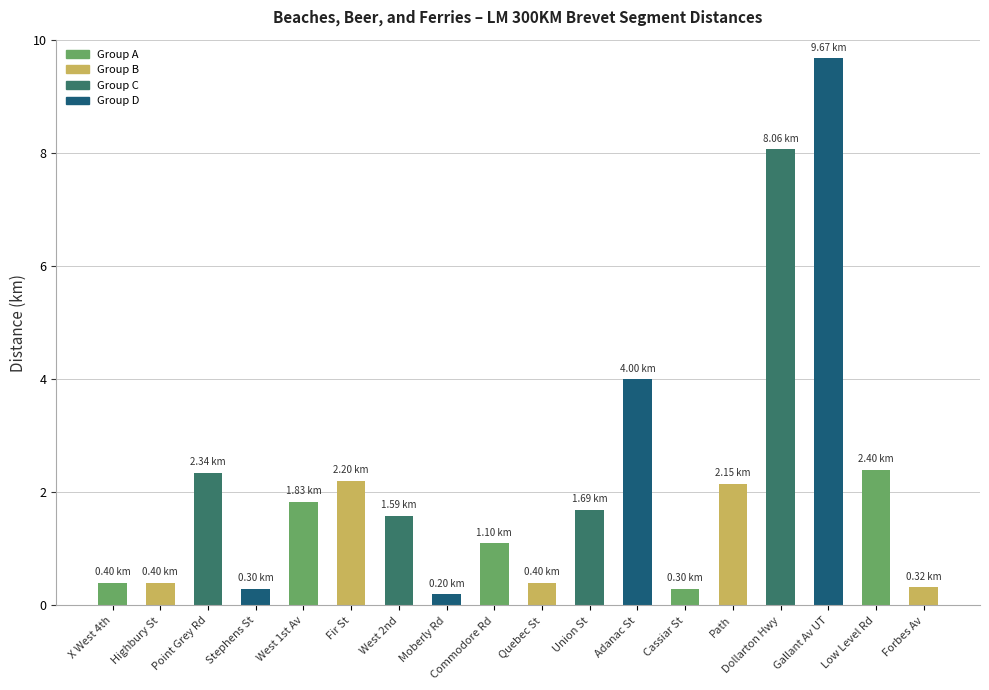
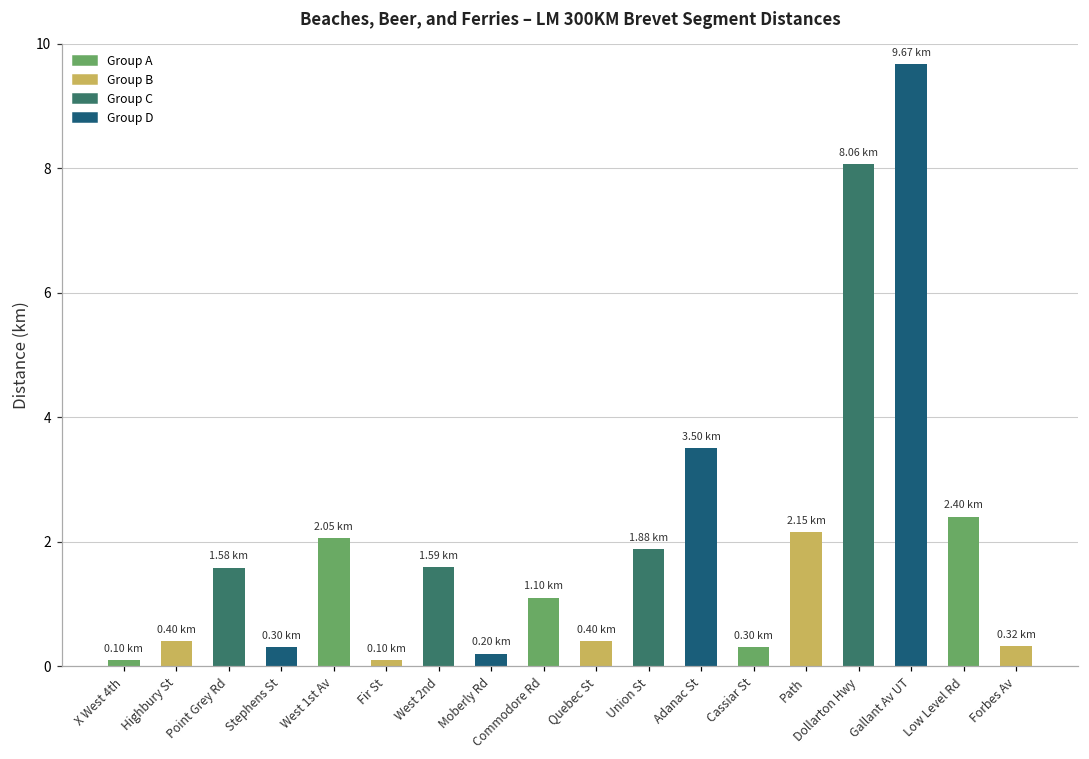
X West 4th: 0.40 -> 0.10
Point Grey Rd: 2.34 -> 1.58
West 1st Av: 1.83 -> 2.05
Fir St: 2.20 -> 0.10
Union St: 1.69 -> 1.88
Adanac St: 4.00 -> 3.50
